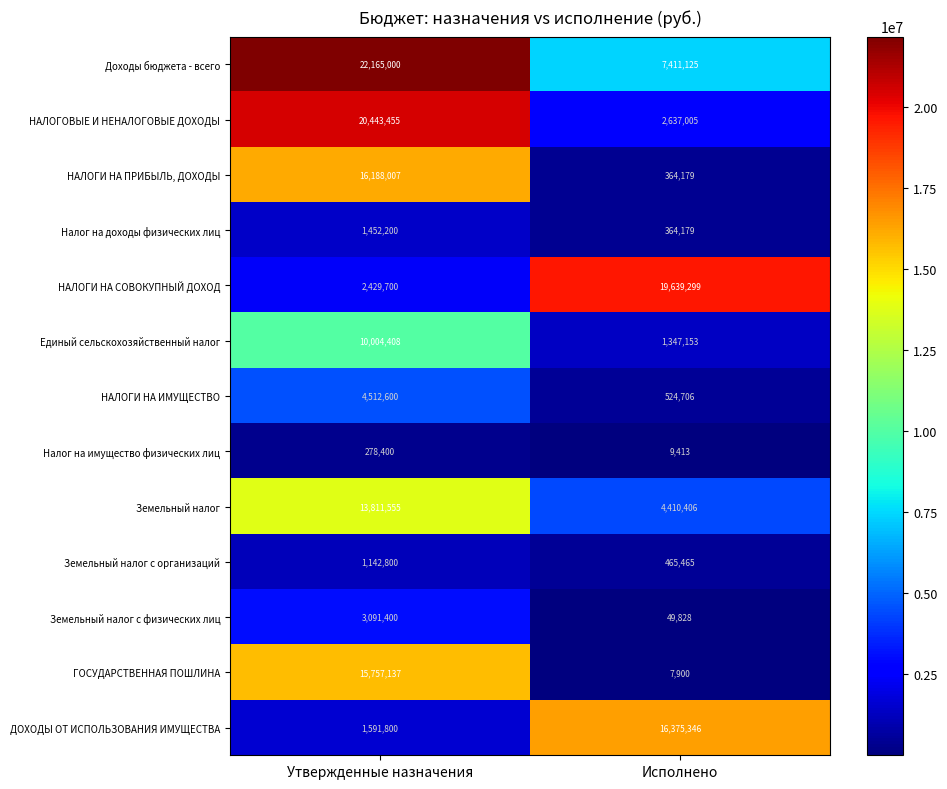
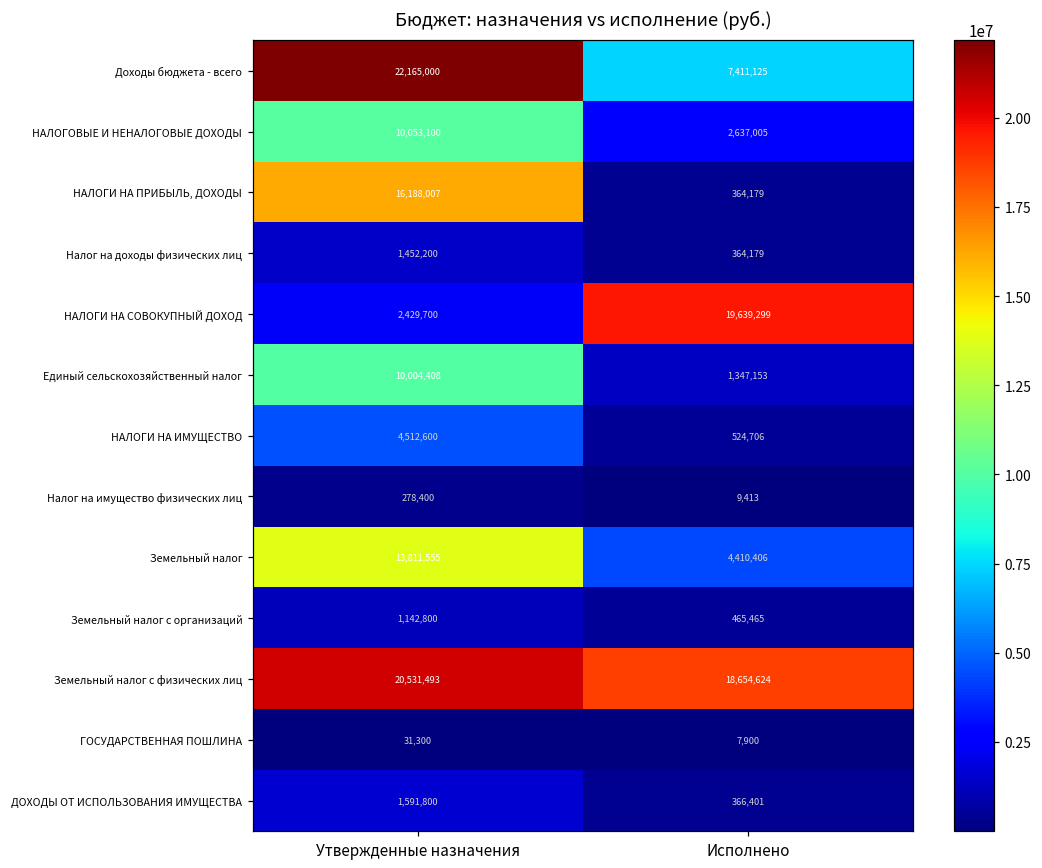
НАЛОГОВЫЕ И НЕНАЛОГОВЫЕ ДОХОДЫ, Утвержденные назначения: 20,443,455 -> 10,053,100
Земельный налог с физических лиц, Утвержденные назначения: 3,091,400 -> 20,531,493
Земельный налог с физических лиц, Исполнено: 49,828 -> 18,654,624
ГОСУДАРСТВЕННАЯ ПОШЛИНА, Утвержденные назначения: 15,757,137 -> 31,300
ДОХОДЫ ОТ ИСПОЛЬЗОВАНИЯ ИМУЩЕСТВА, Исполнено: 16,375,346 -> 366,401
